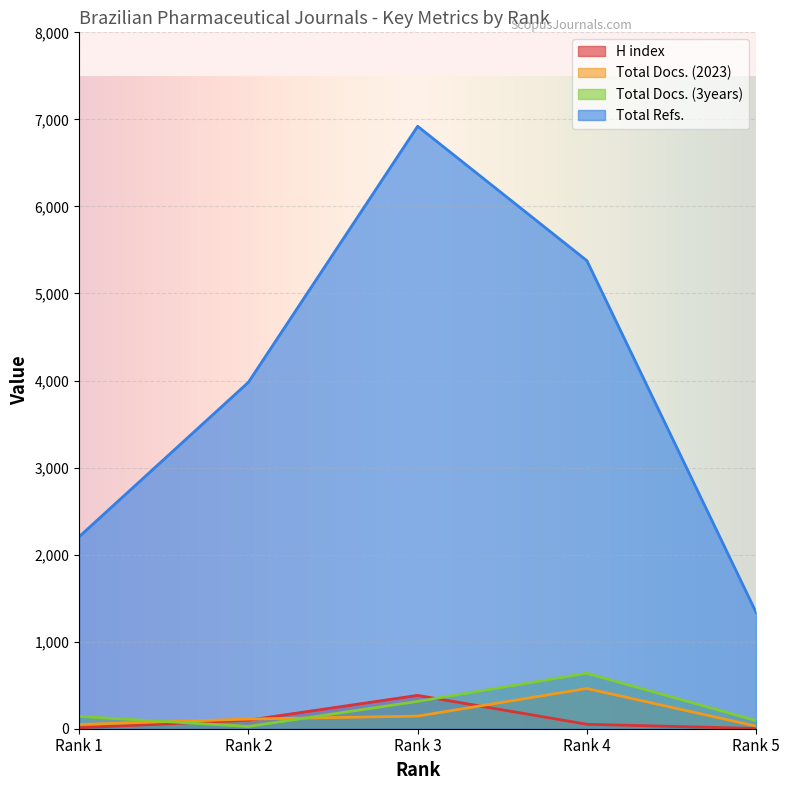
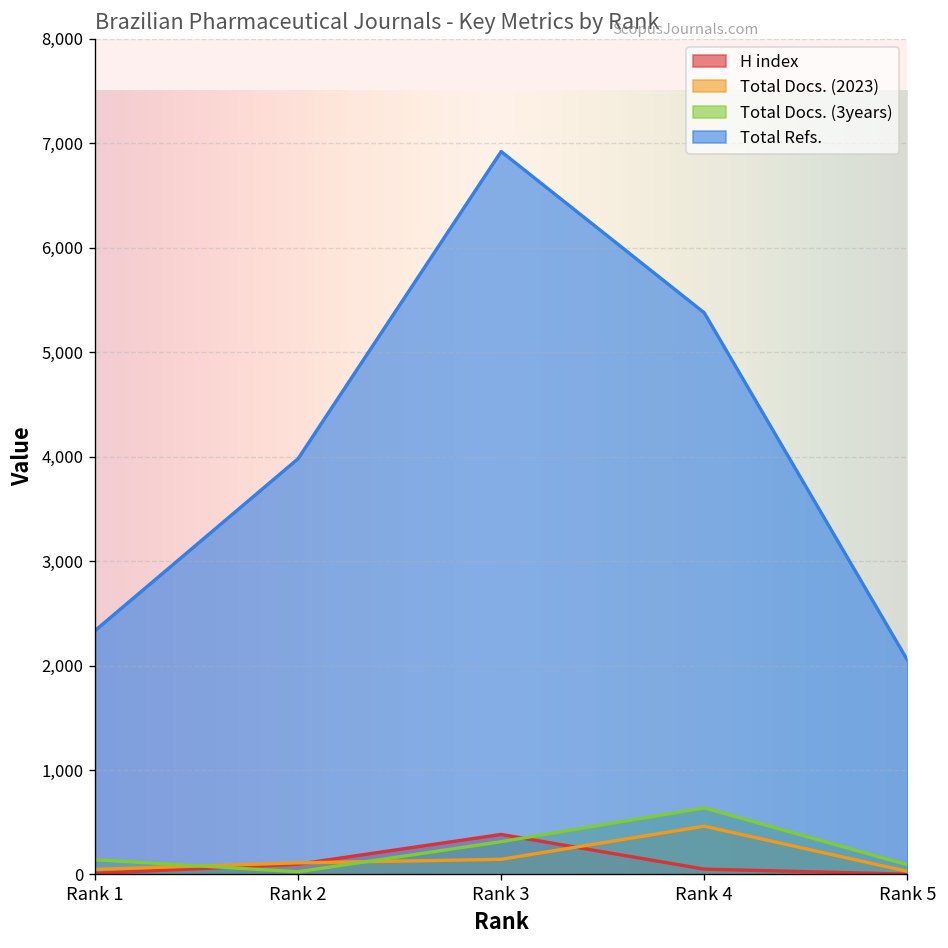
Total Refs., Rank 1: 2,200 -> 2,300
Total Refs., Rank 5: 1,300 -> 2,100
